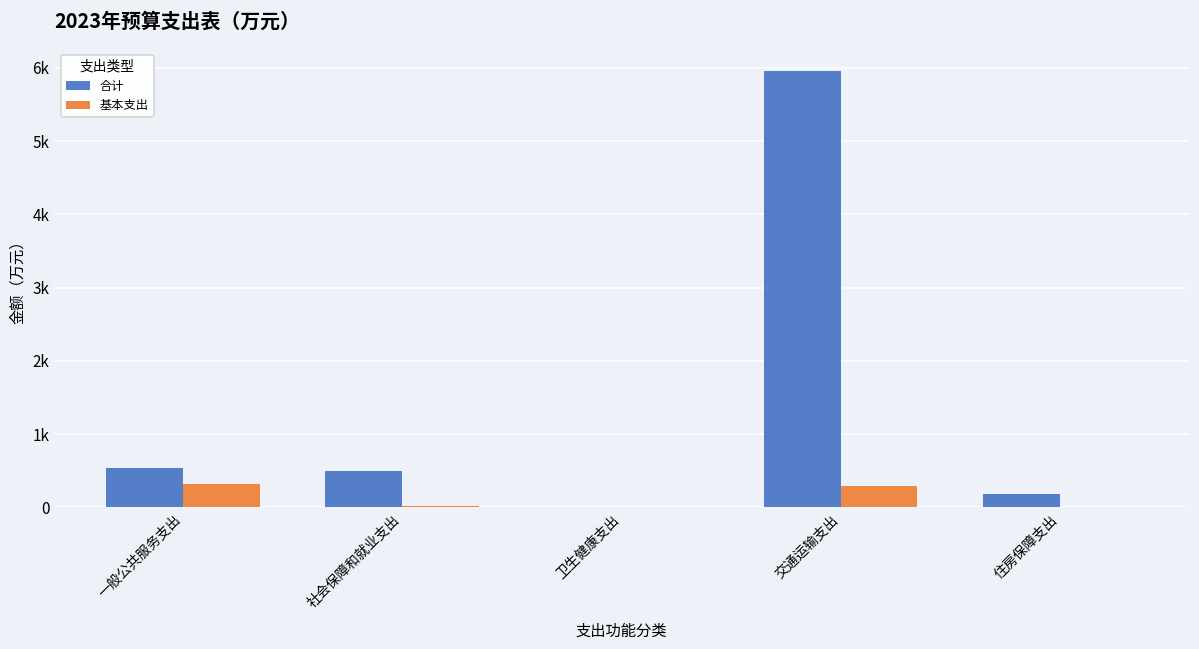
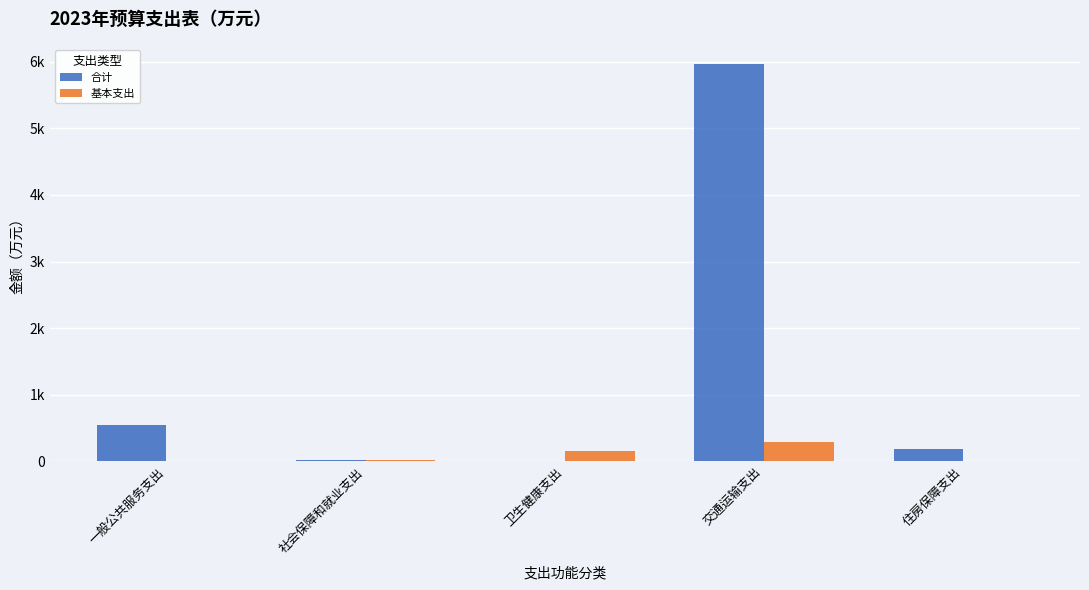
基本支出, 一般公共服务支出: 300 -> 0
合计, 社会保障和就业支出: 500 -> 0
基本支出, 卫生健康支出: 0 -> 200
